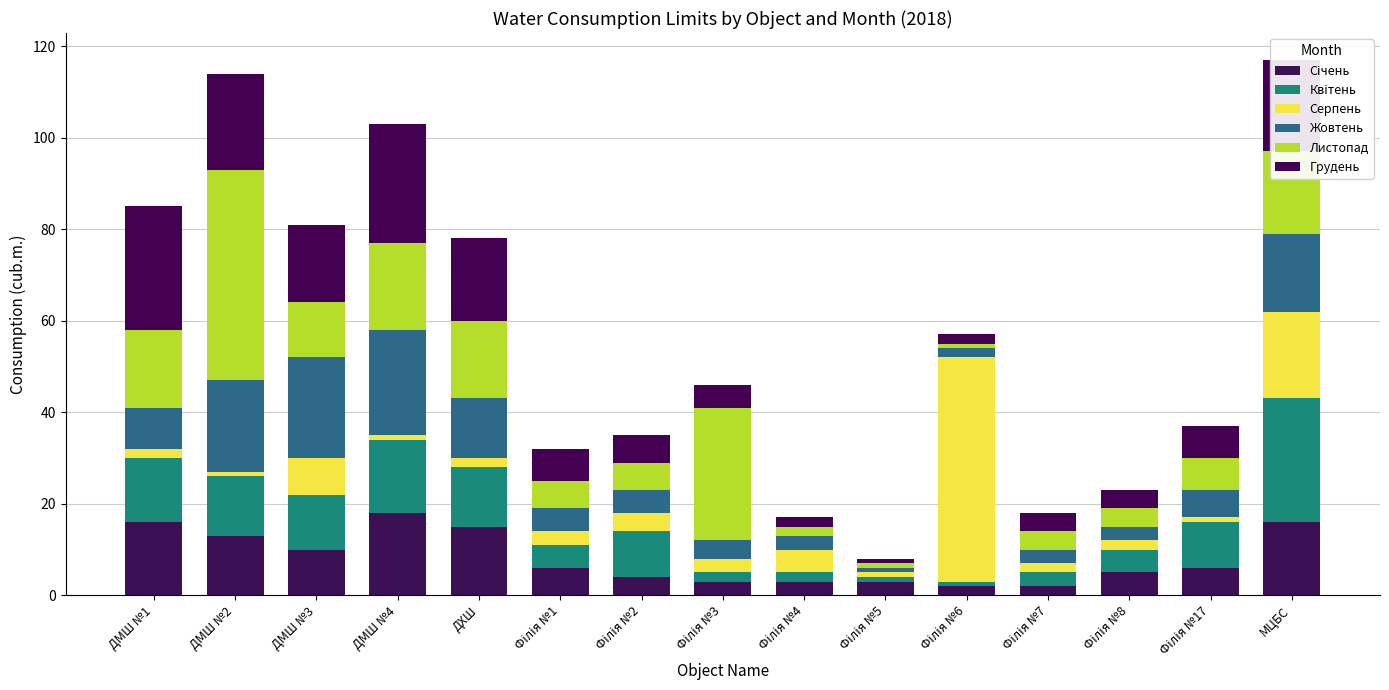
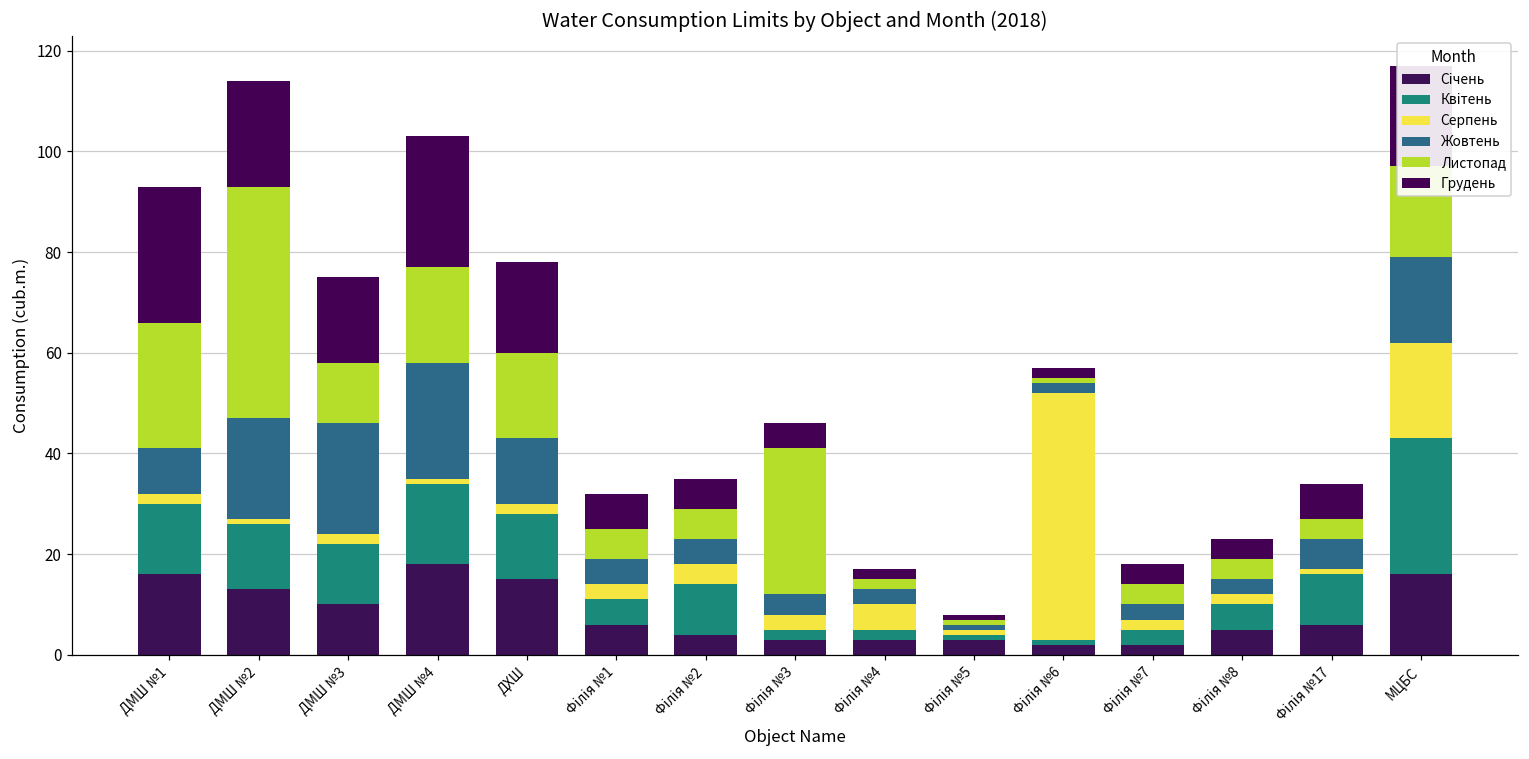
Листопад, ДМШ №1: 17 -> 25
Серпень, ДМШ №3: 8 -> 2
Листопад, Філія №17: 7 -> 4
